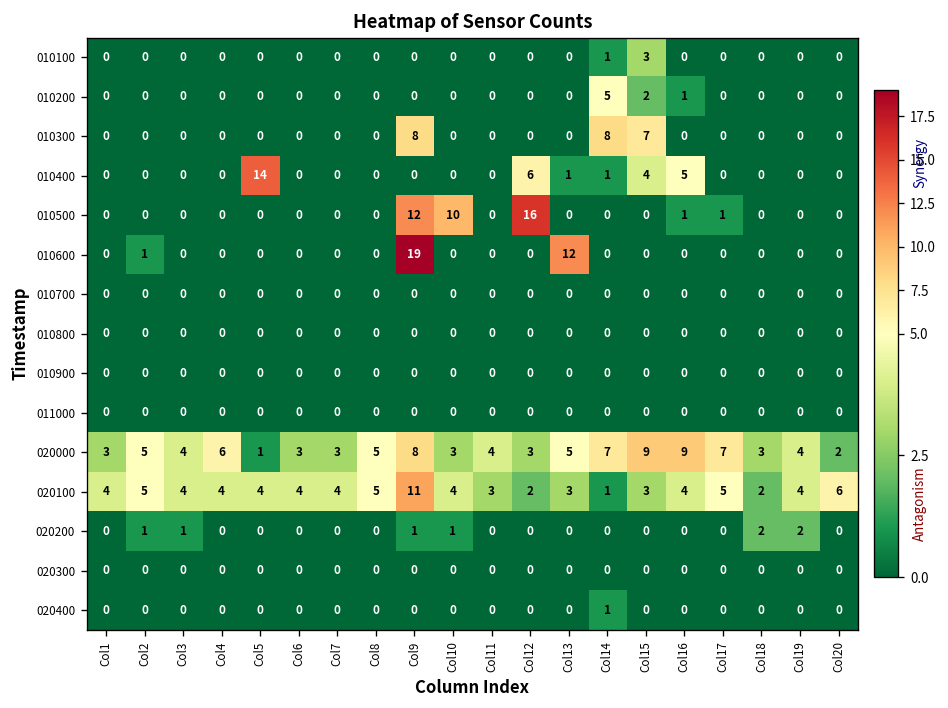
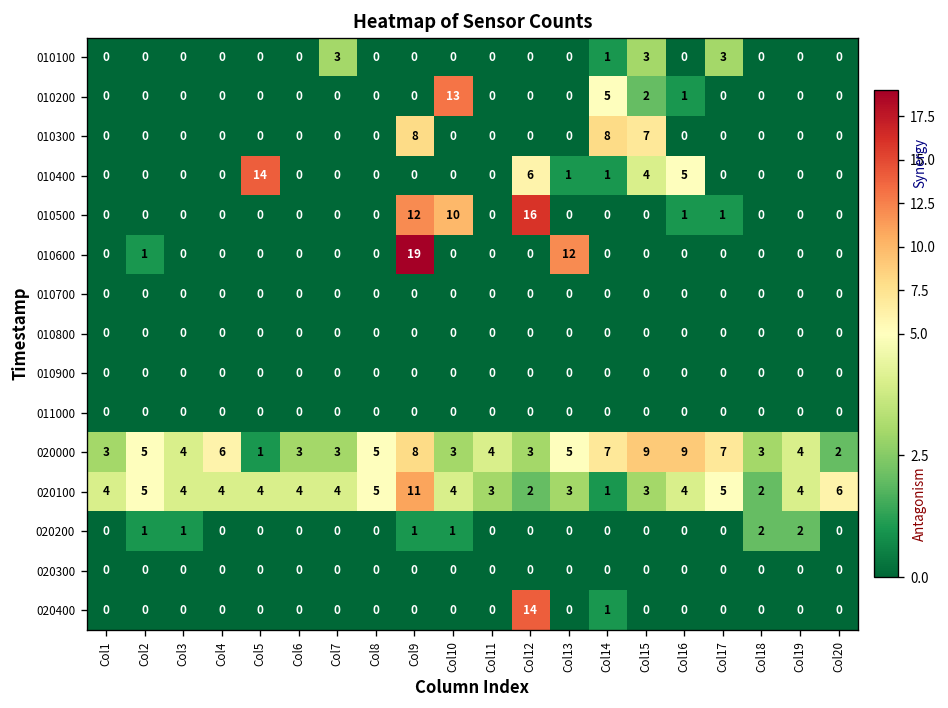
010100, Col7: 0 -> 3
010100, Col17: 0 -> 3
010200, Col10: 0 -> 13
020400, Col12: 0 -> 14
